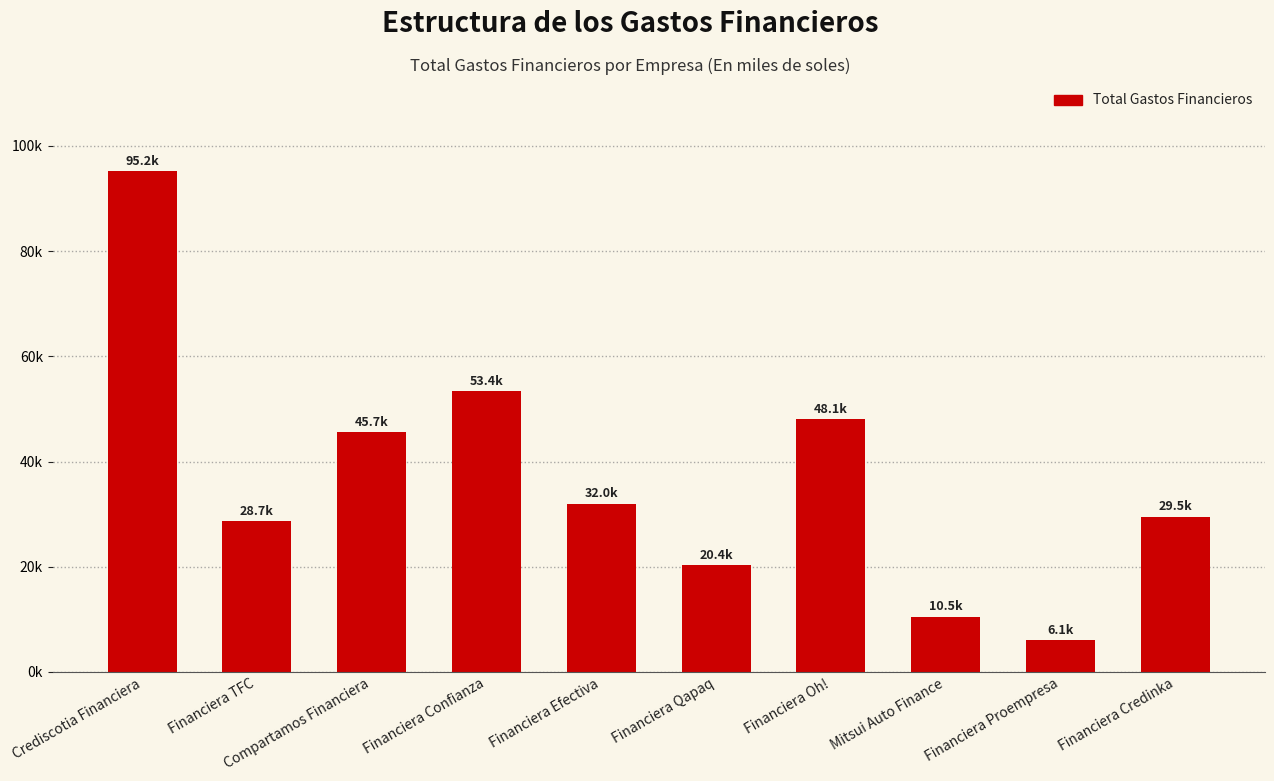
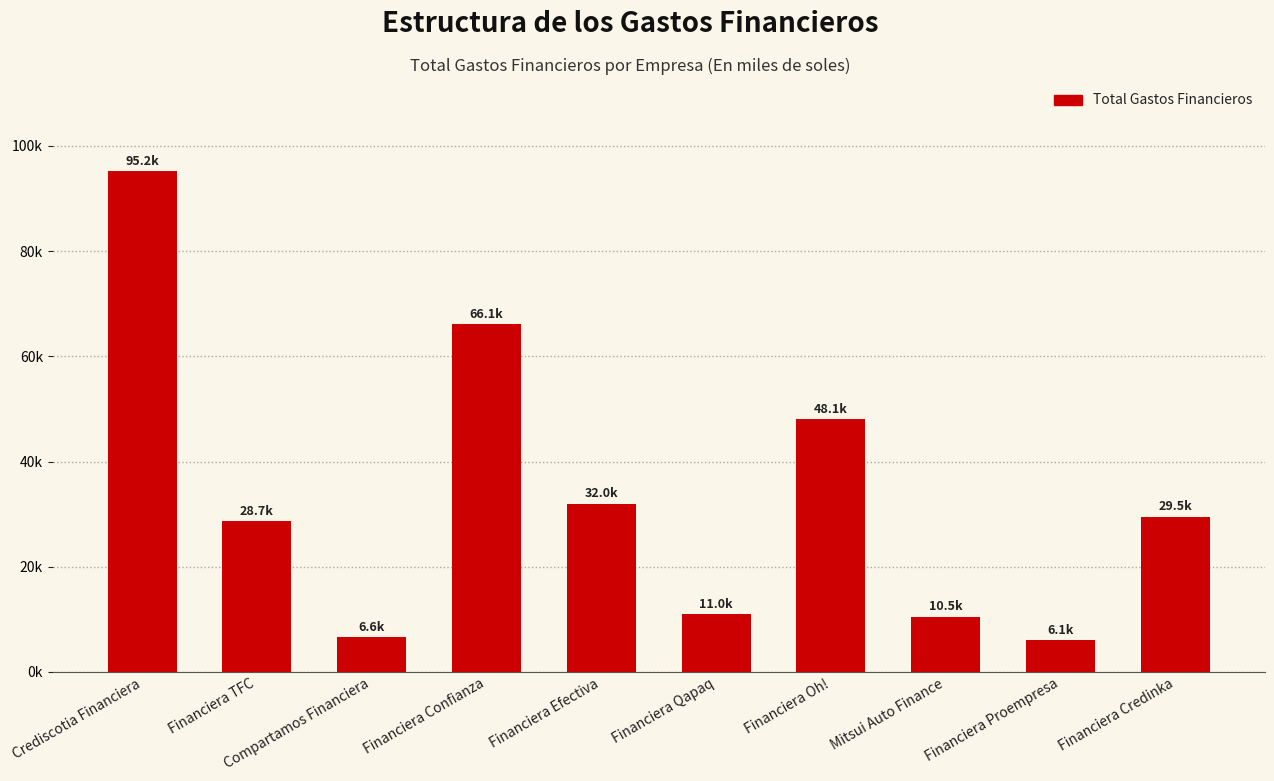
Compartamos Financiera: 45.7k -> 6.6k
Financiera Confianza: 53.4k -> 66.1k
Financiera Qapaq: 20.4k -> 11.0k
